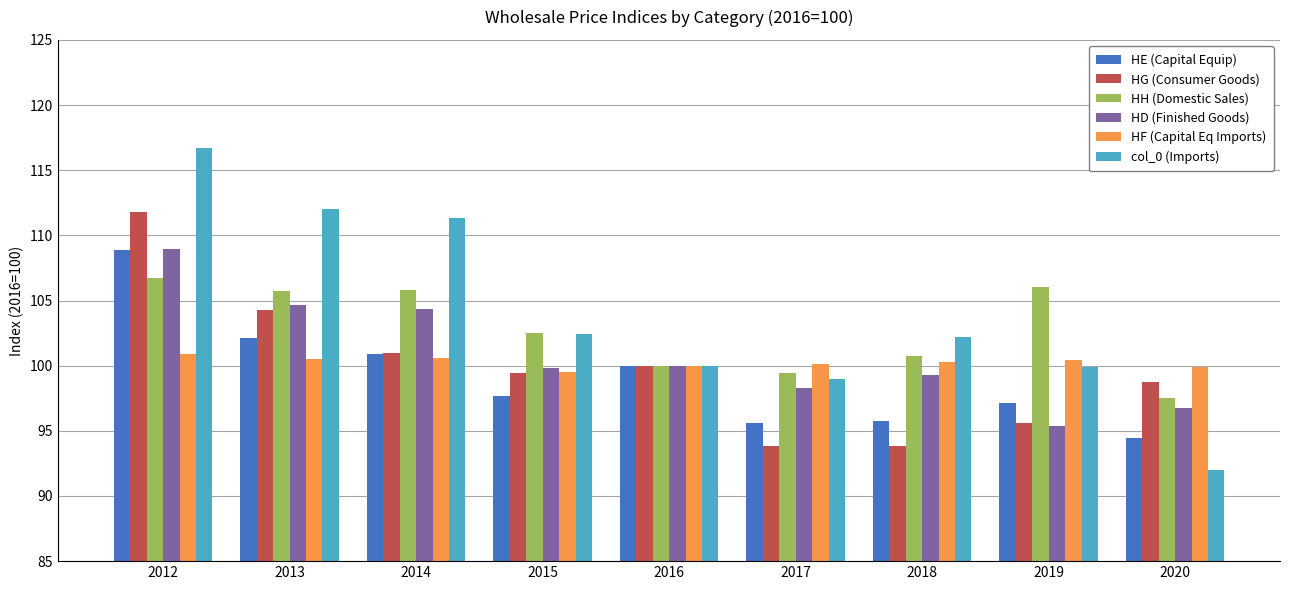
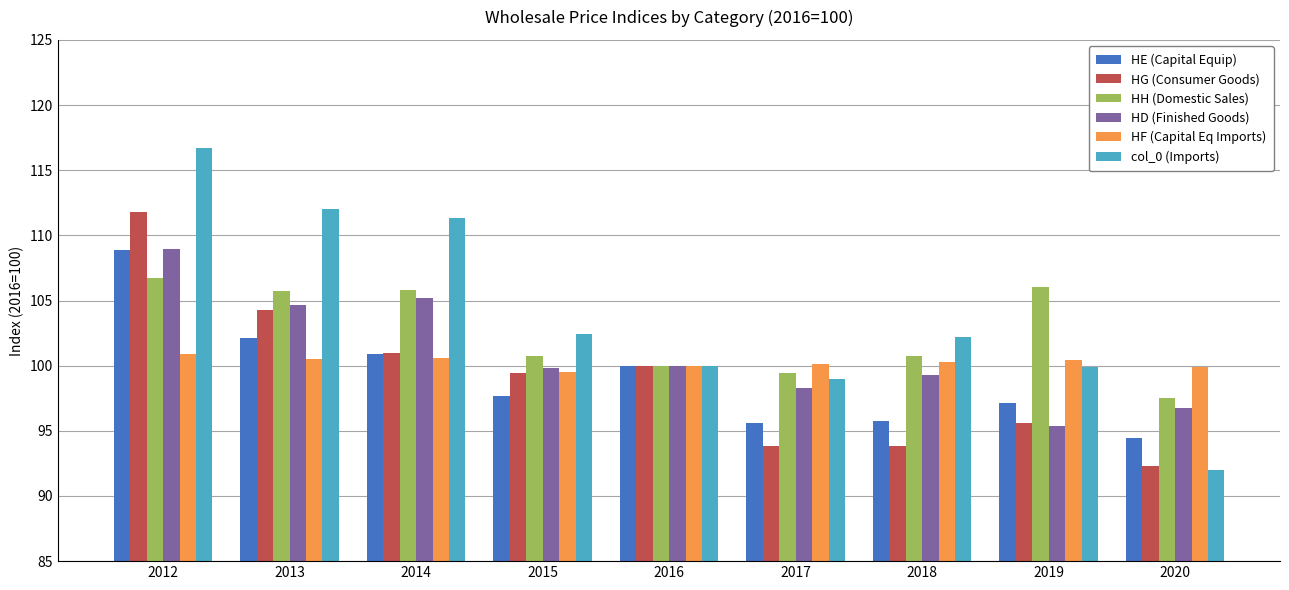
HD (Finished Goods), 2014: 104.3 -> 105.2
HH (Domestic Sales), 2015: 102.5 -> 100.7
HG (Consumer Goods), 2020: 98.8 -> 92.3
